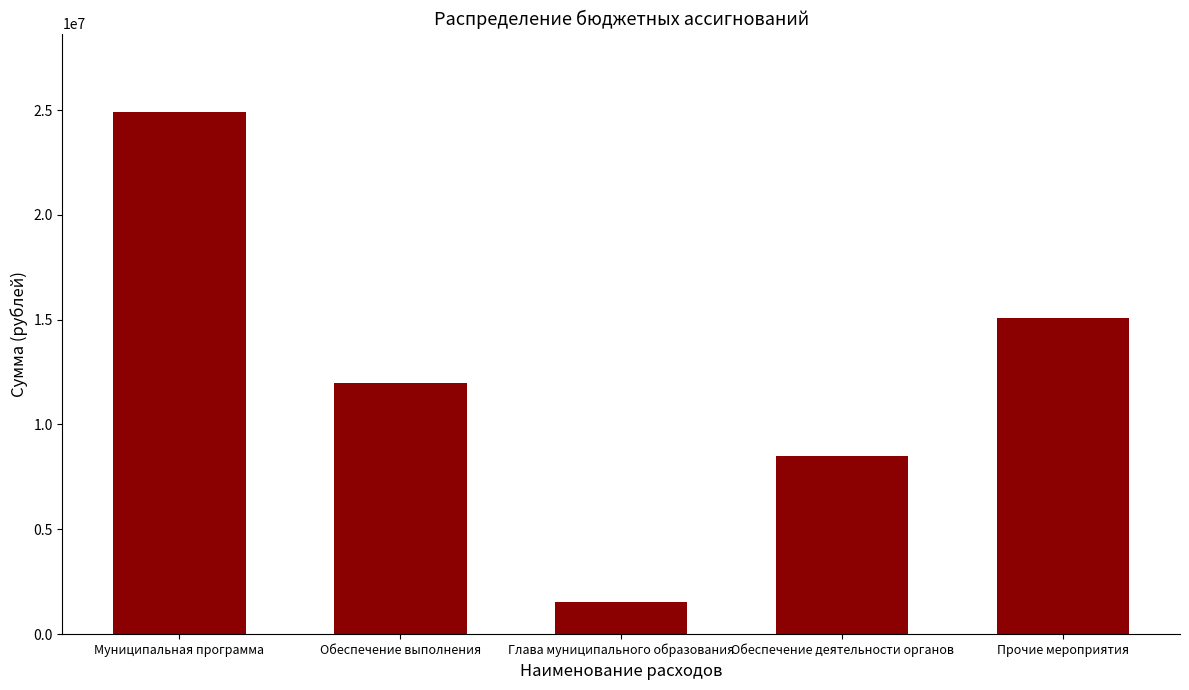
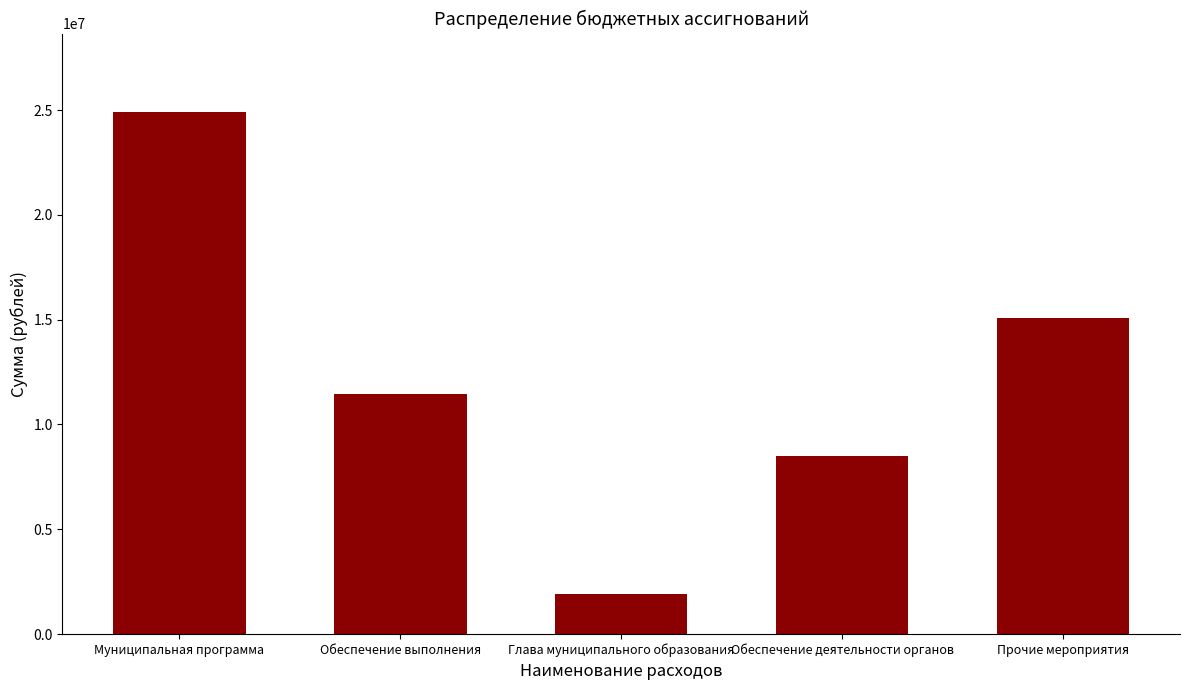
Обеспечение выполнения: 12000000 -> 11500000
Глава муниципального образования: 1500000 -> 1900000
